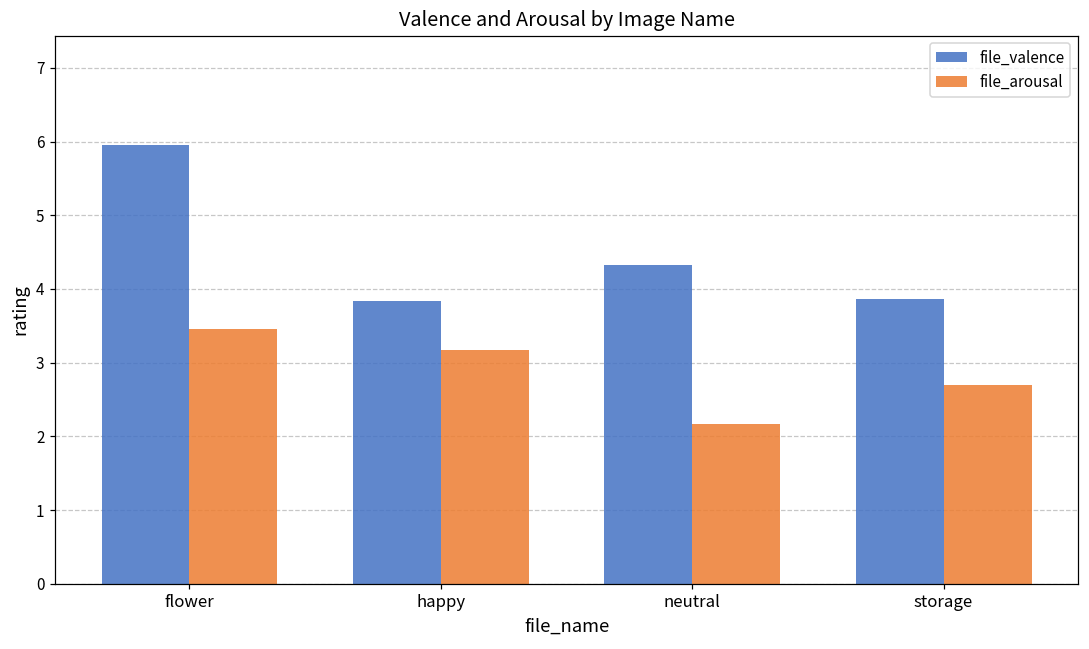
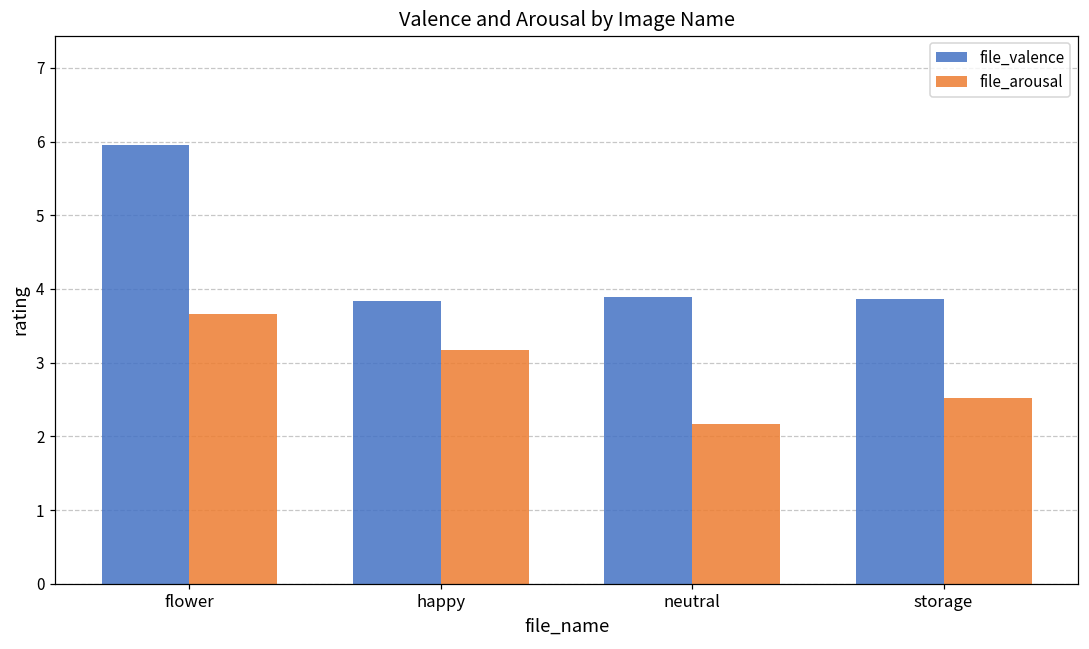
file_arousal, flower: 3.5 -> 3.7
file_valence, neutral: 4.3 -> 3.9
file_arousal, storage: 2.7 -> 2.5
